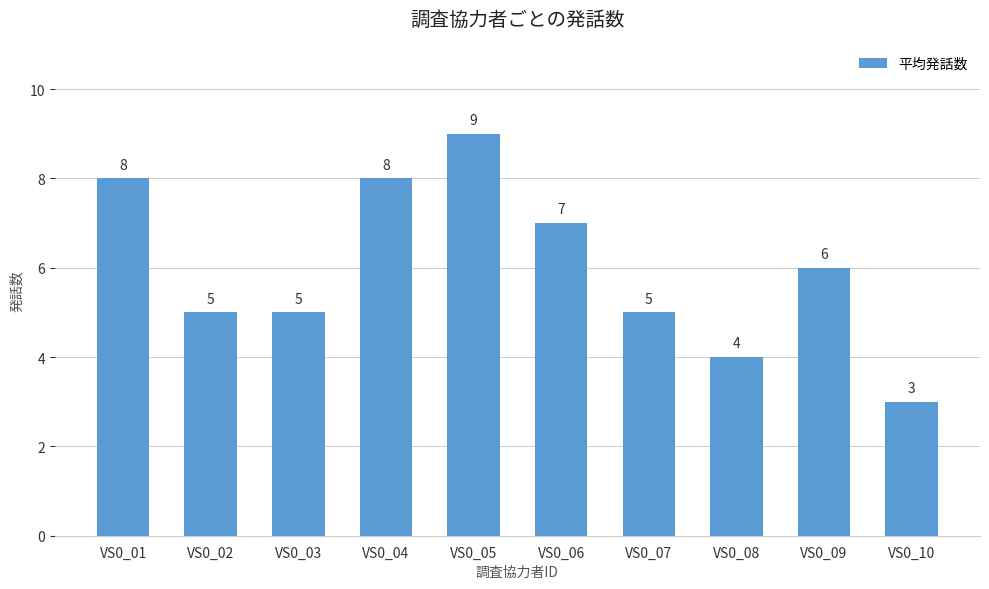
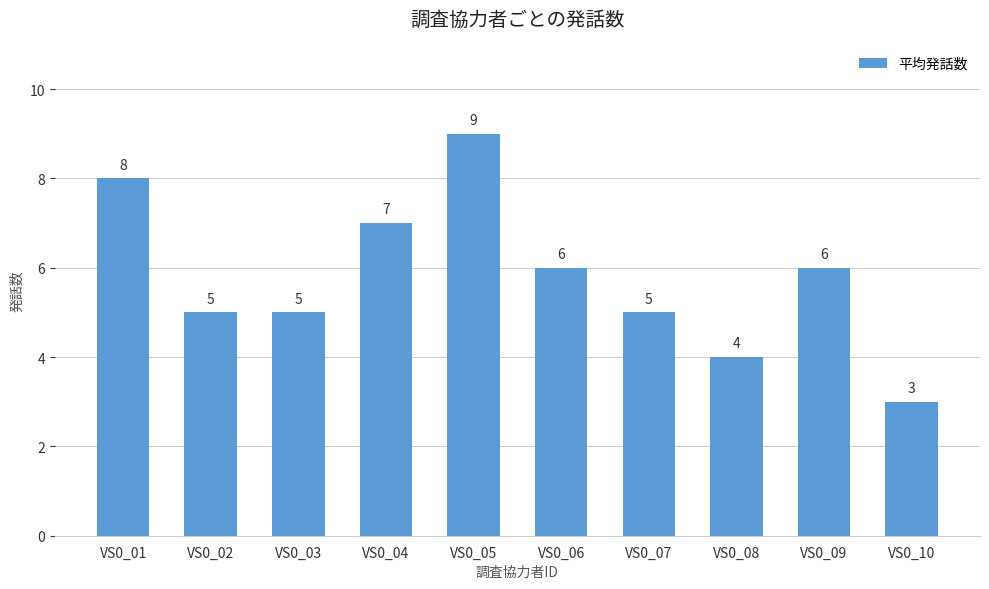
VS0_04: 8 -> 7
VS0_06: 7 -> 6
